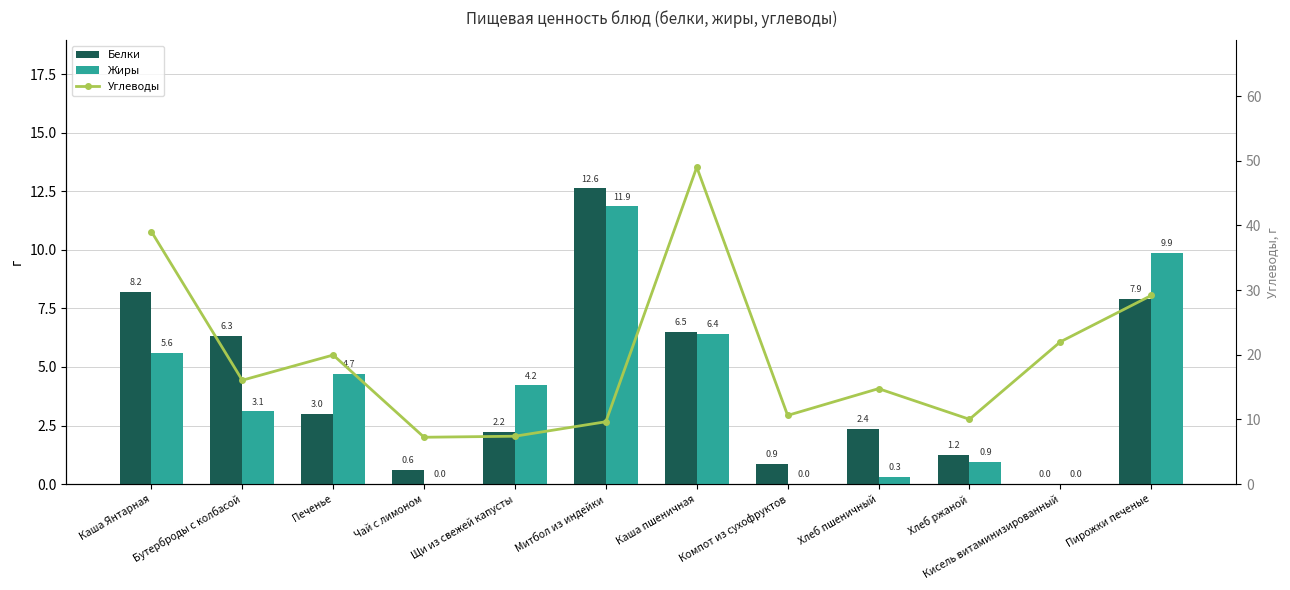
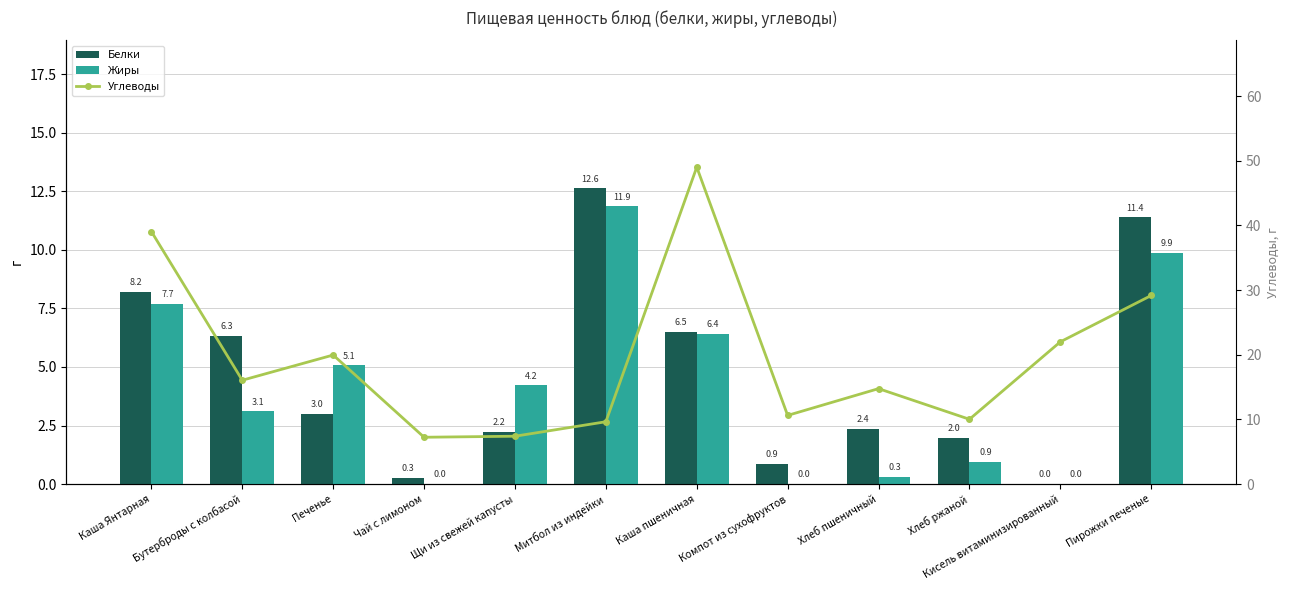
Жиры, Каша Янтарная: 5.6 -> 7.7
Жиры, Печенье: 4.7 -> 5.1
Белки, Чай с лимоном: 0.6 -> 0.3
Белки, Хлеб ржаной: 1.2 -> 2.0
Белки, Пирожки печеные: 7.9 -> 11.4
